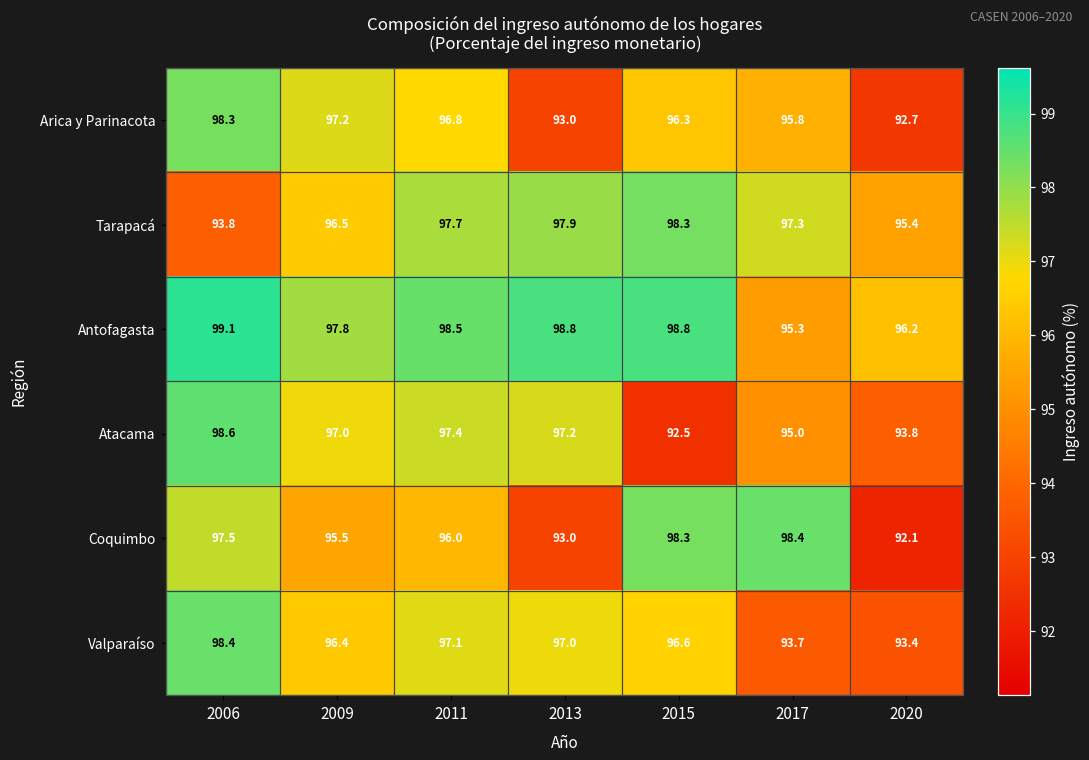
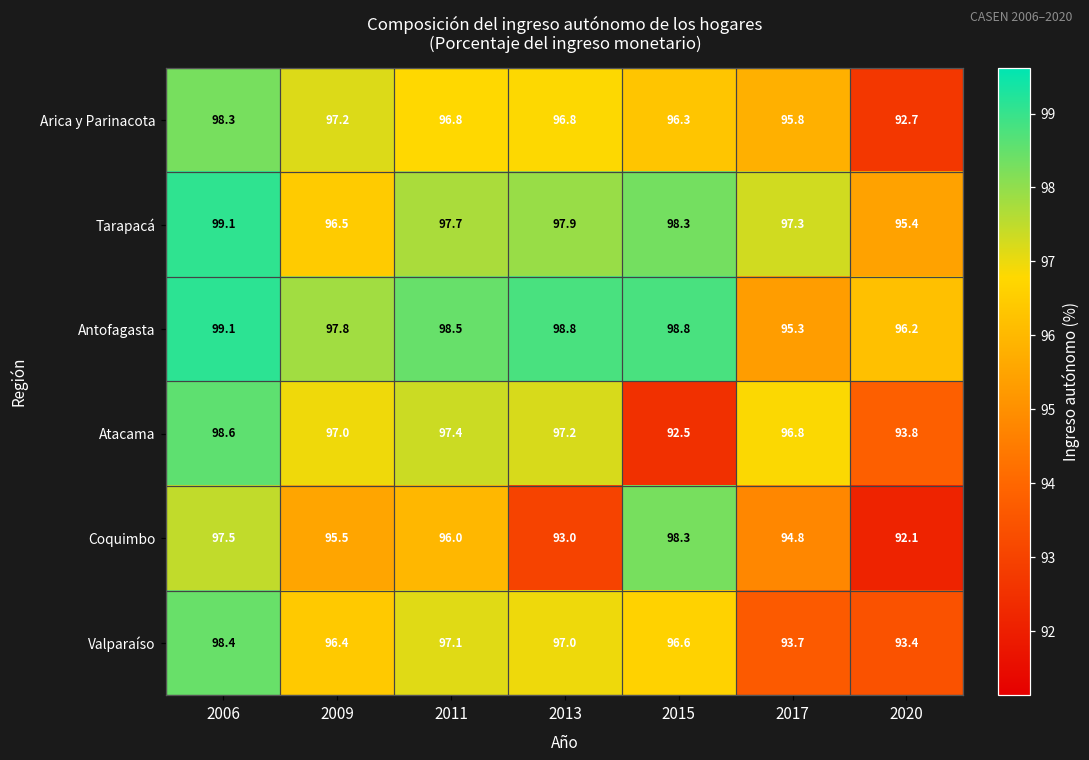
Arica y Parinacota, 2013: 93.0 -> 96.8
Tarapacá, 2006: 93.8 -> 99.1
Atacama, 2017: 95.0 -> 96.8
Coquimbo, 2017: 98.4 -> 94.8
